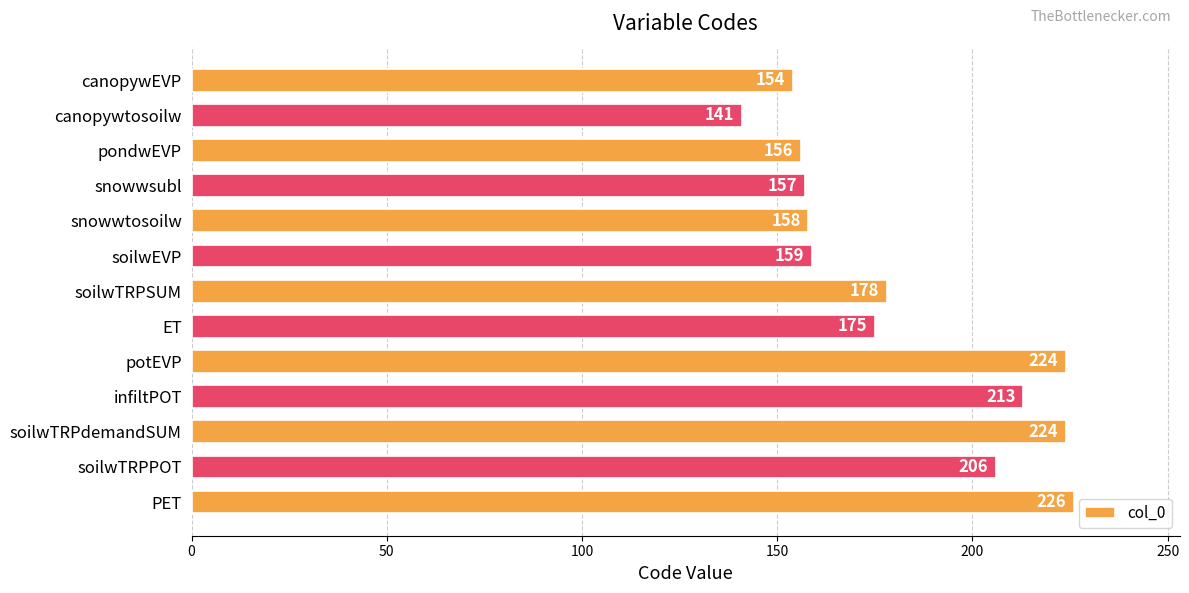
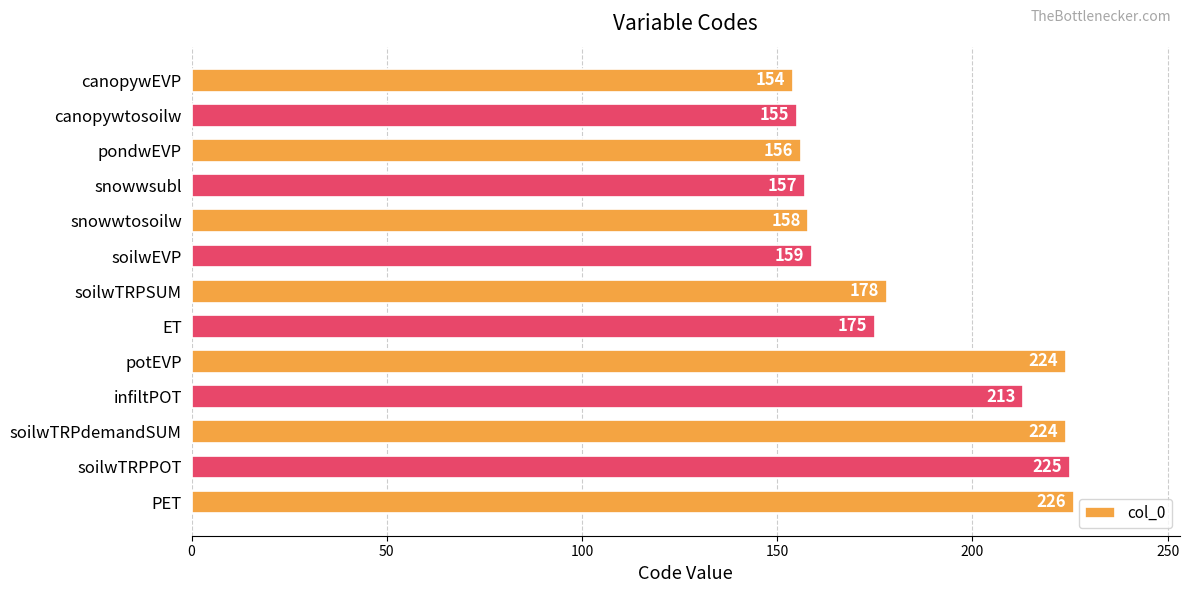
canopywtosoilw: 141 -> 155
soilwTRPPOT: 206 -> 225
